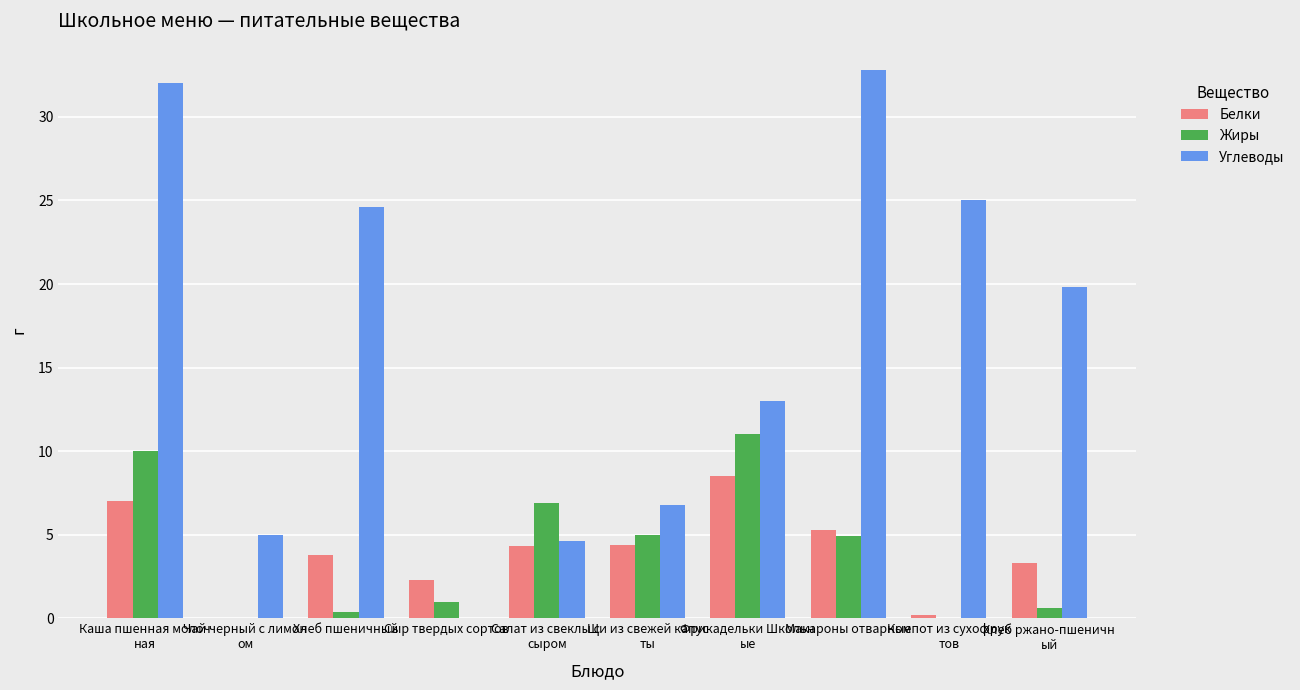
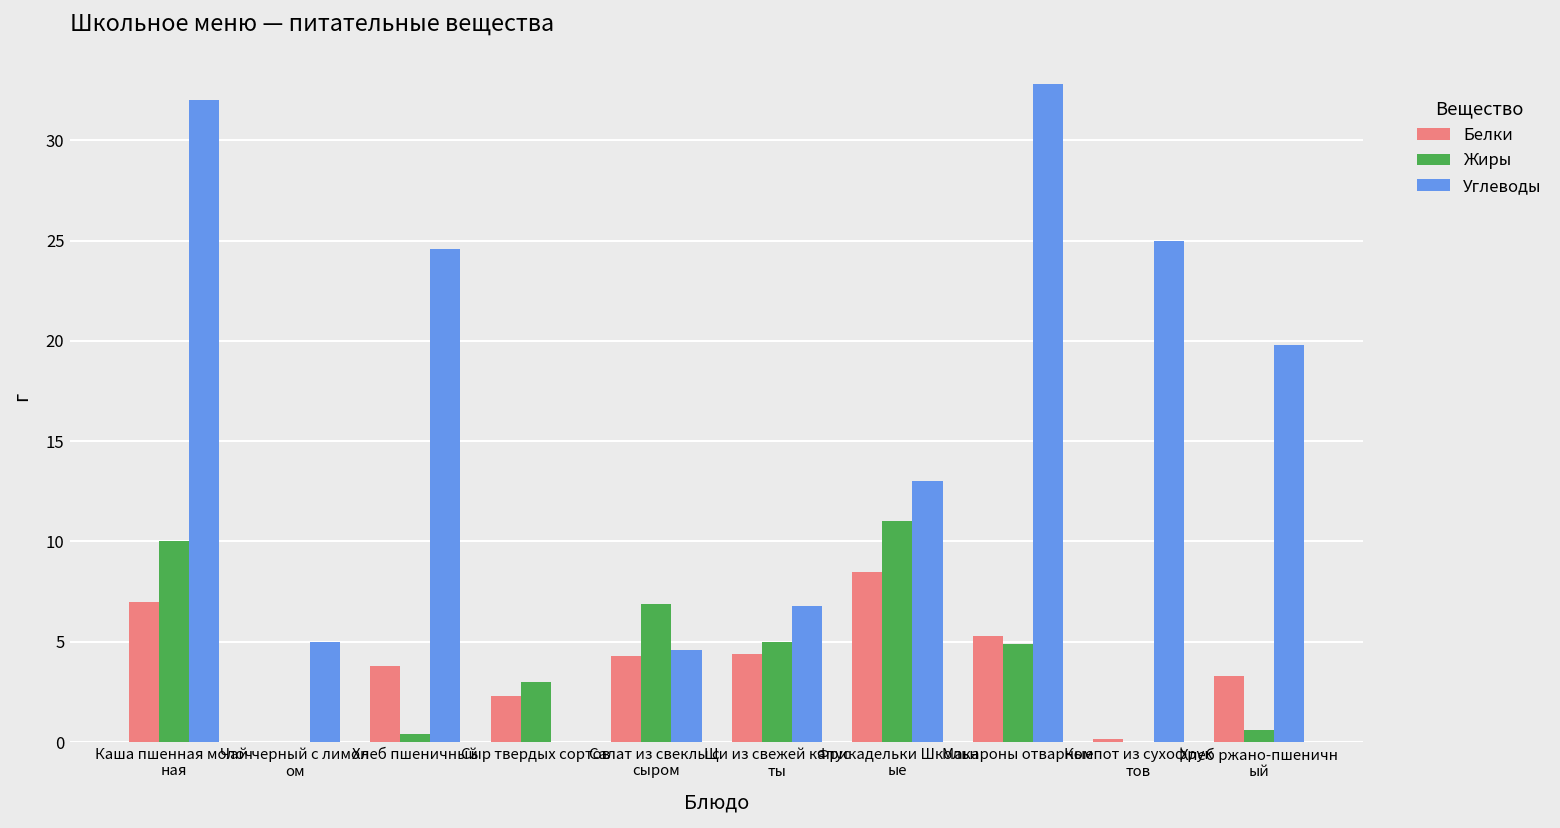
Жиры, Сыр твердых сортов: 1 -> 3
